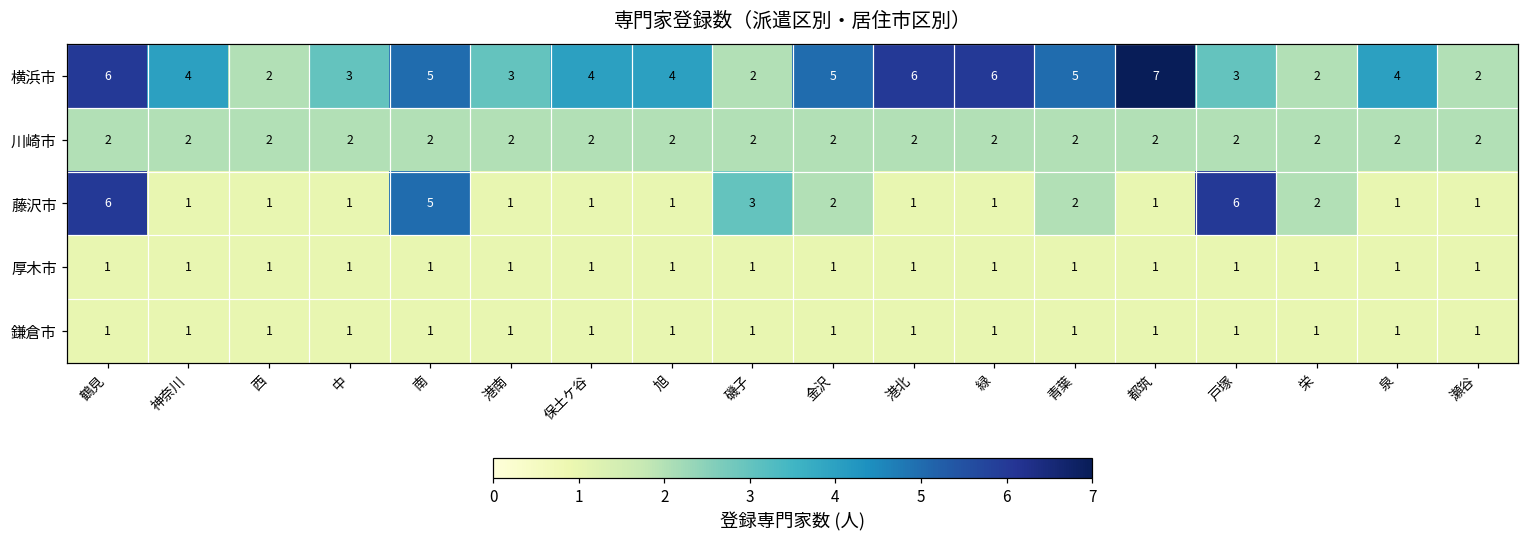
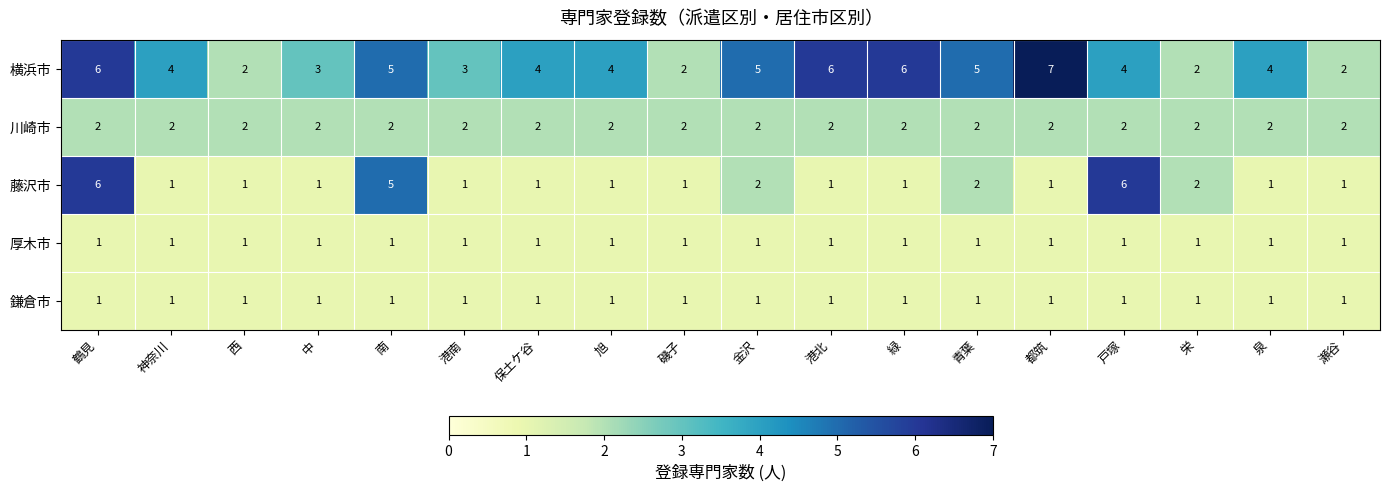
横浜市, 戸塚: 3 -> 4
藤沢市, 磯子: 3 -> 1
